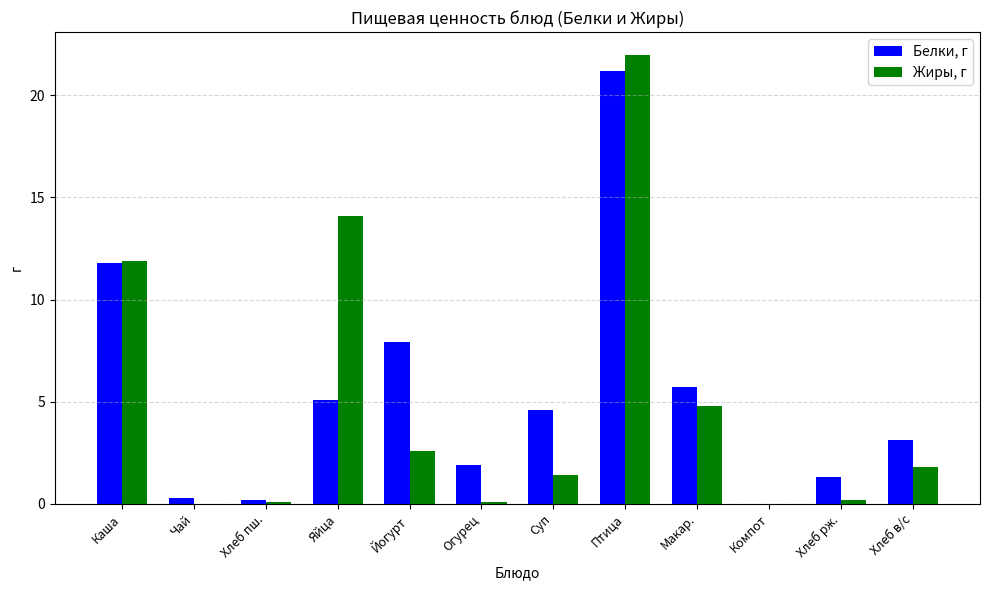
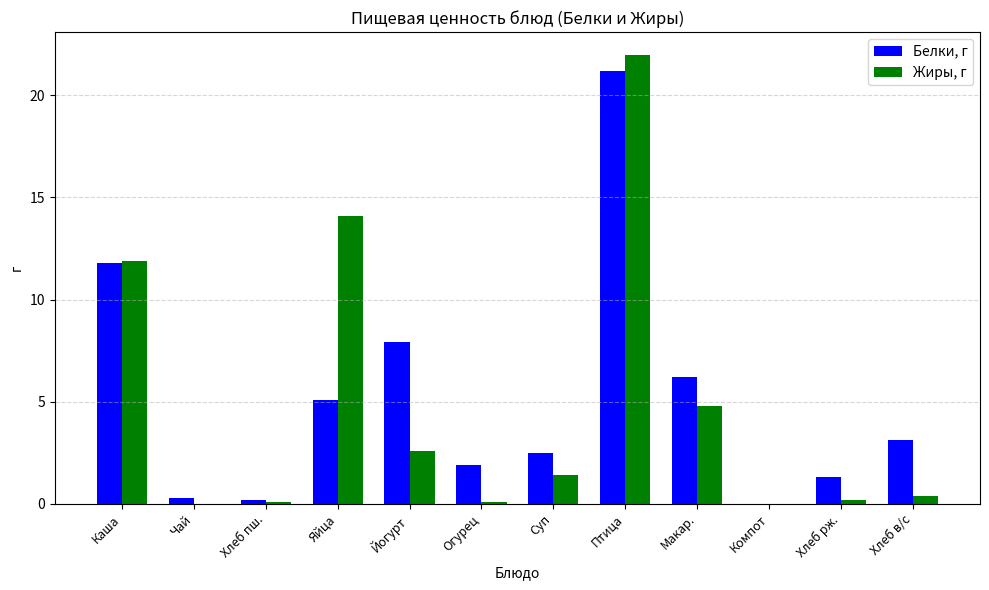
Белки, г, Суп: 4.6 -> 2.5
Белки, г, Макар.: 5.7 -> 6.2
Жиры, г, Хлеб в/с: 1.8 -> 0.4
